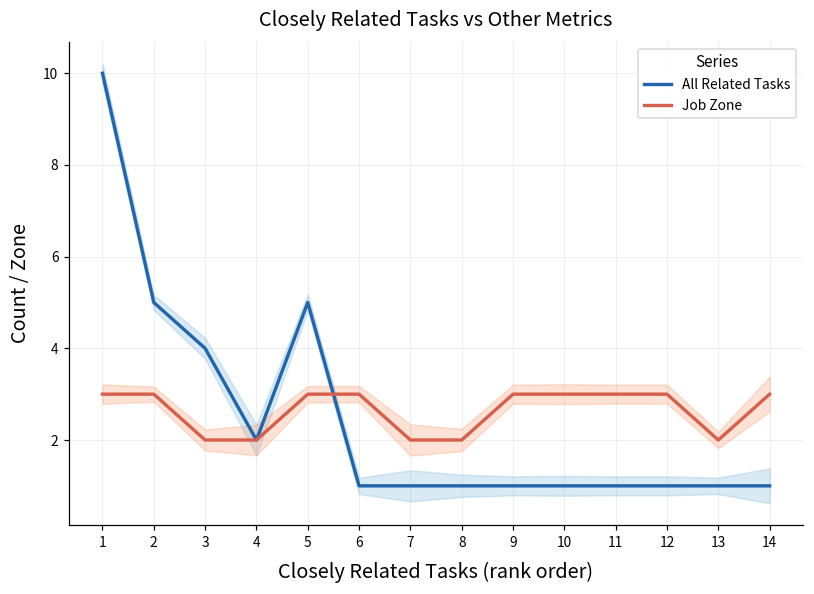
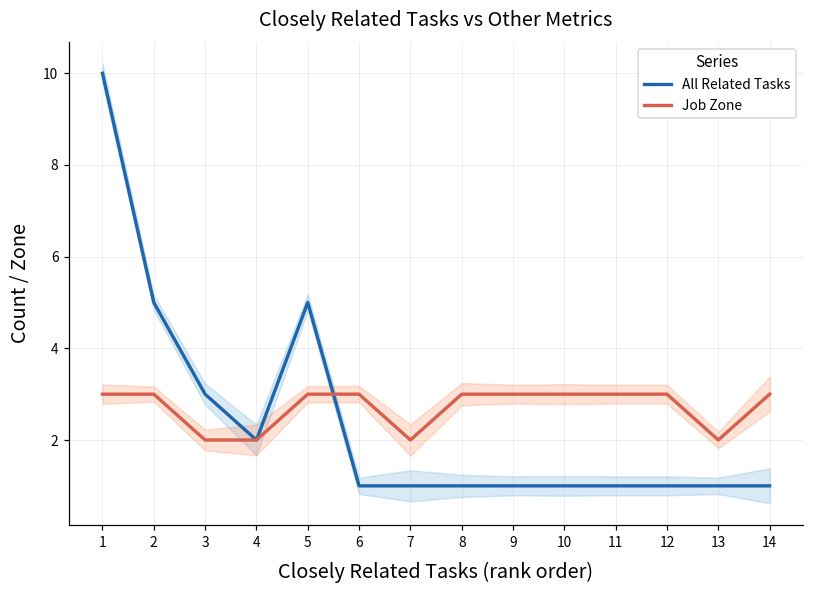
All Related Tasks, 3: 4 -> 3
Job Zone, 8: 2 -> 3
